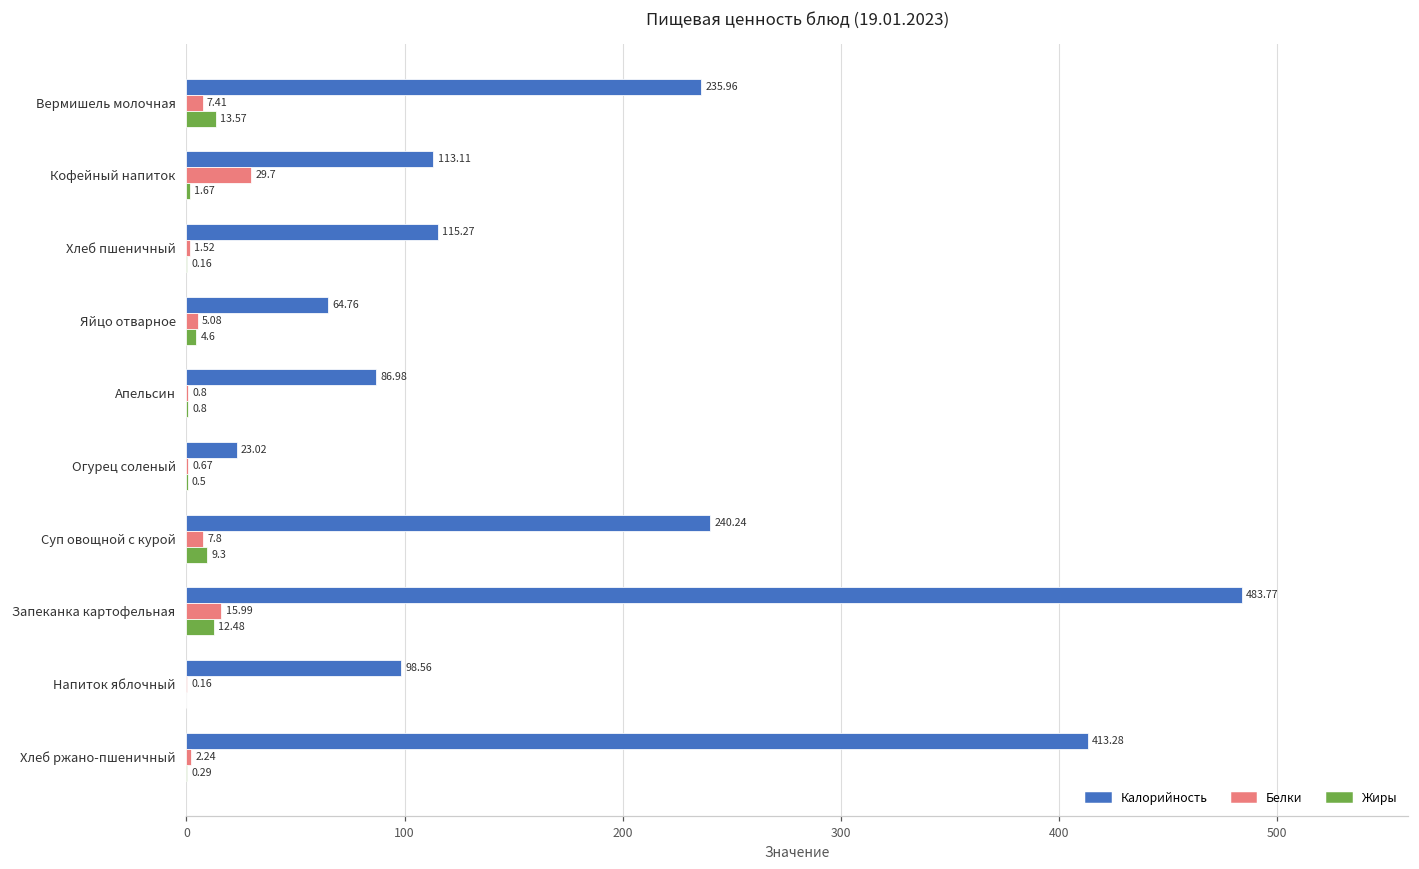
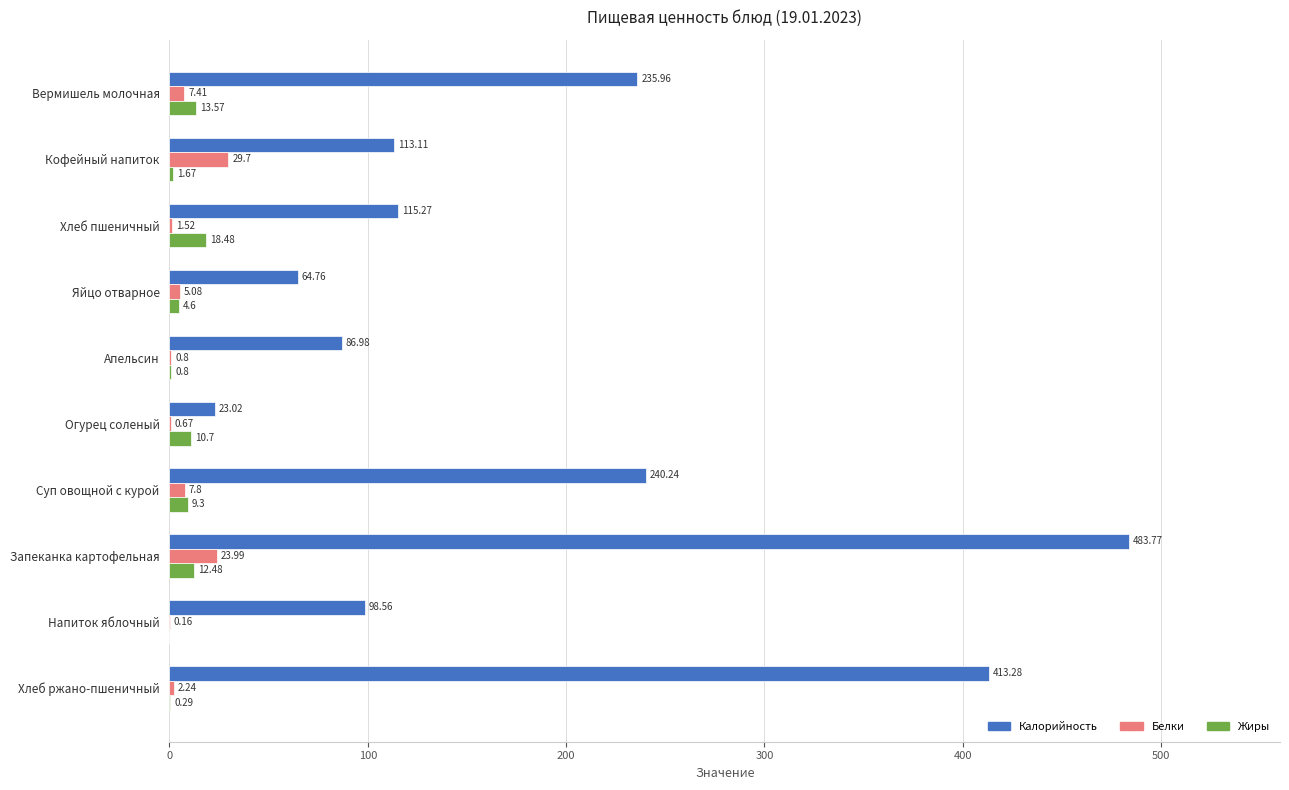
Жиры, Хлеб пшеничный: 0.16 -> 18.48
Жиры, Огурец соленый: 0.5 -> 10.7
Белки, Запеканка картофельная: 15.99 -> 23.99
